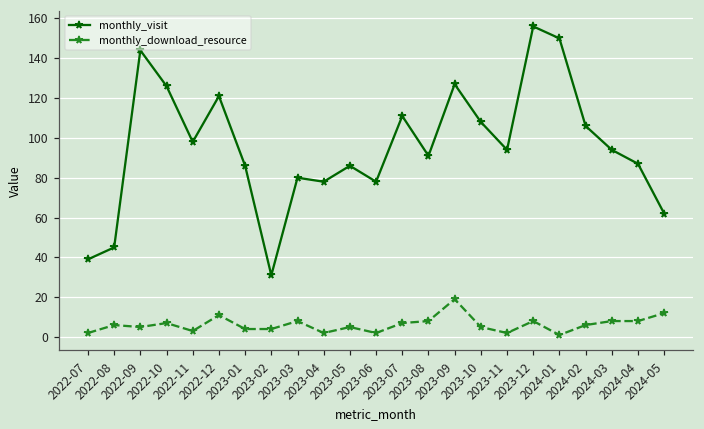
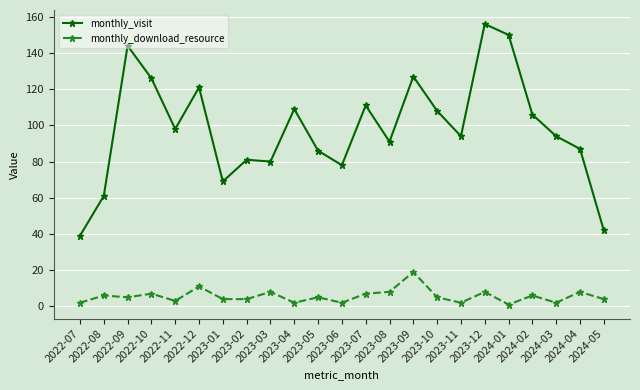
monthly_visit, 2022-08: 45 -> 61
monthly_visit, 2023-01: 86 -> 69
monthly_visit, 2023-02: 31 -> 81
monthly_visit, 2023-04: 78 -> 109
monthly_download_resource, 2024-03: 8 -> 2
monthly_visit, 2024-05: 62 -> 42
monthly_download_resource, 2024-05: 12 -> 4
